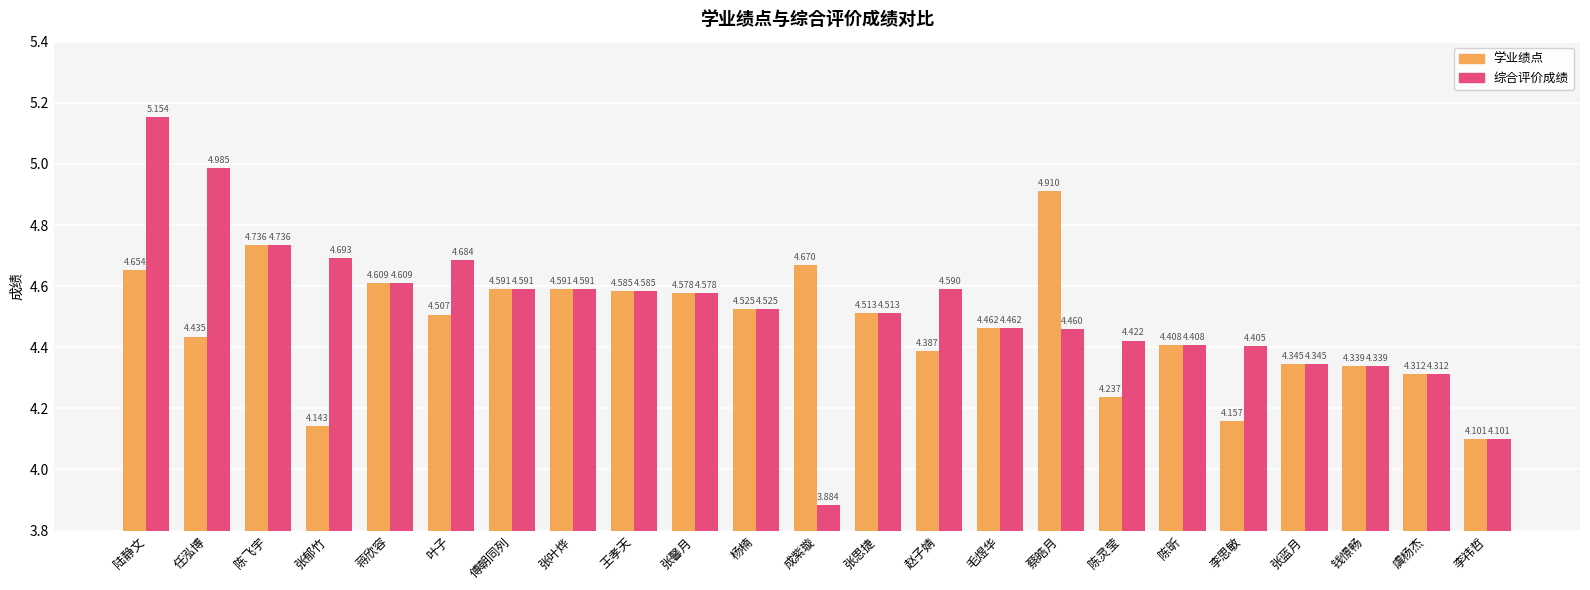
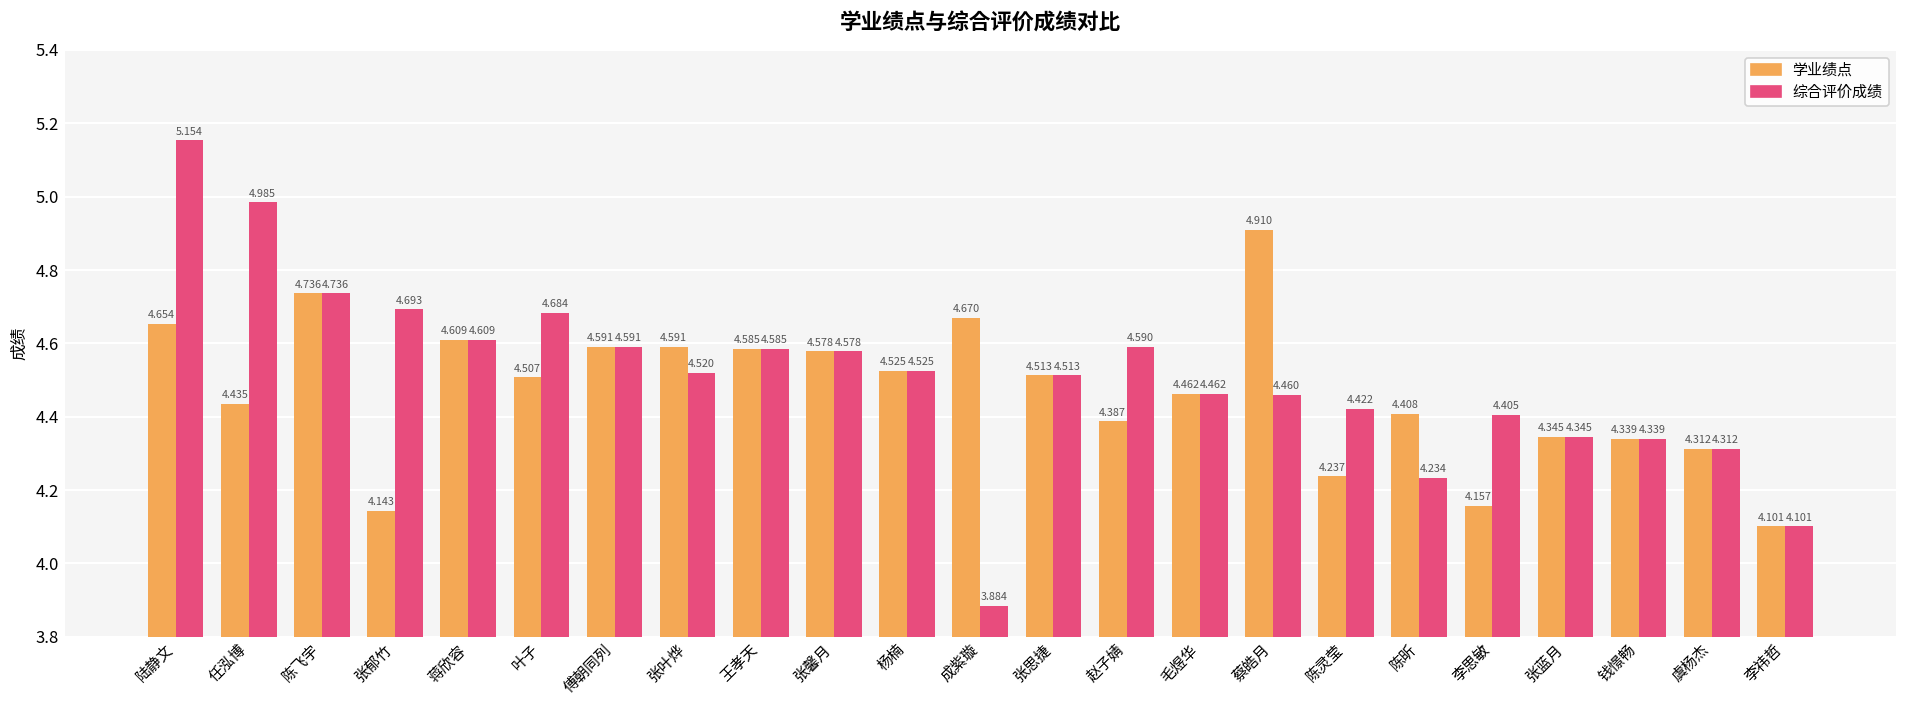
综合评价成绩, 张叶烨: 4.591 -> 4.520
综合评价成绩, 陈昕: 4.408 -> 4.234
